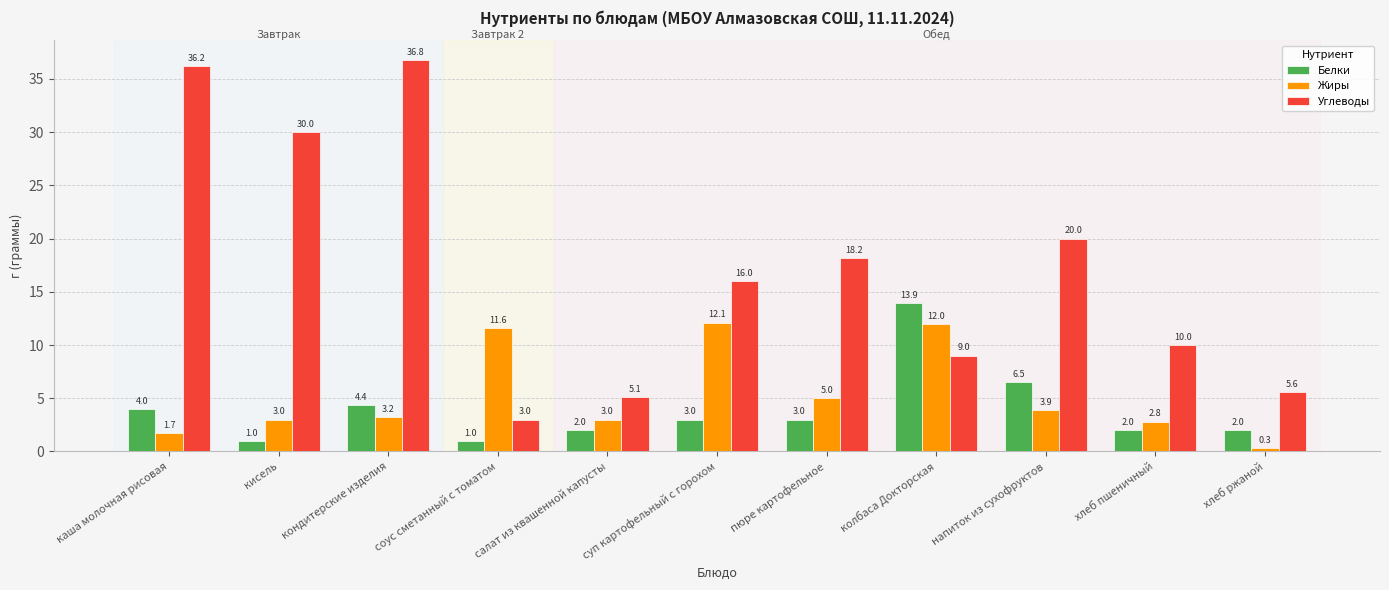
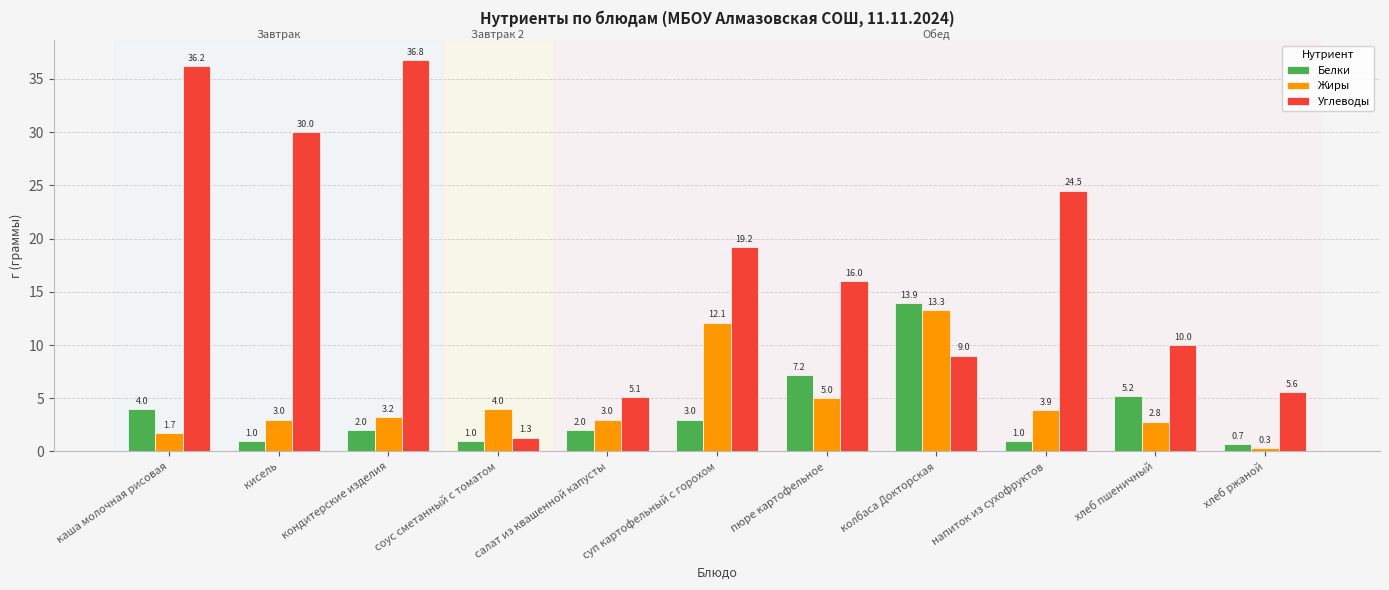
Белки, кондитерские изделия: 4.4 -> 2.0
Жиры, соус сметанный с томатом: 11.6 -> 4.0
Углеводы, соус сметанный с томатом: 3.0 -> 1.3
Углеводы, суп картофельный с горохом: 16.0 -> 19.2
Белки, пюре картофельное: 3.0 -> 7.2
Углеводы, пюре картофельное: 18.2 -> 16.0
Жиры, колбаса Докторская: 12.0 -> 13.3
Белки, напиток из сухофруктов: 6.5 -> 1.0
Углеводы, напиток из сухофруктов: 20.0 -> 24.5
Белки, хлеб пшеничный: 2.0 -> 5.2
Белки, хлеб ржаной: 2.0 -> 0.7
